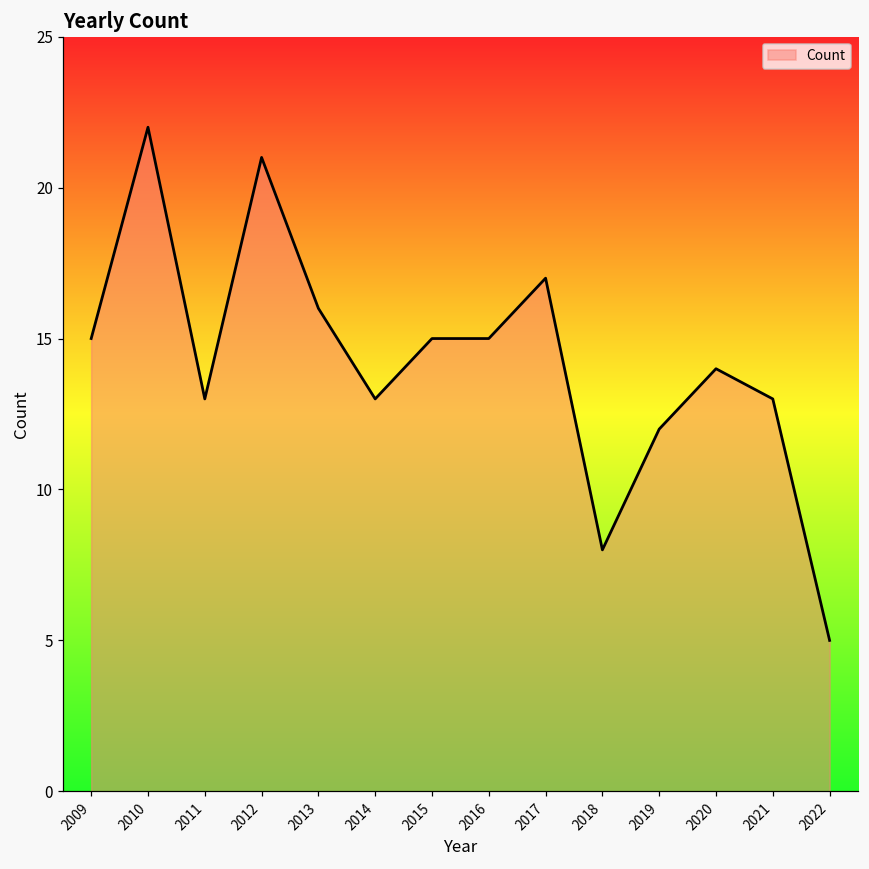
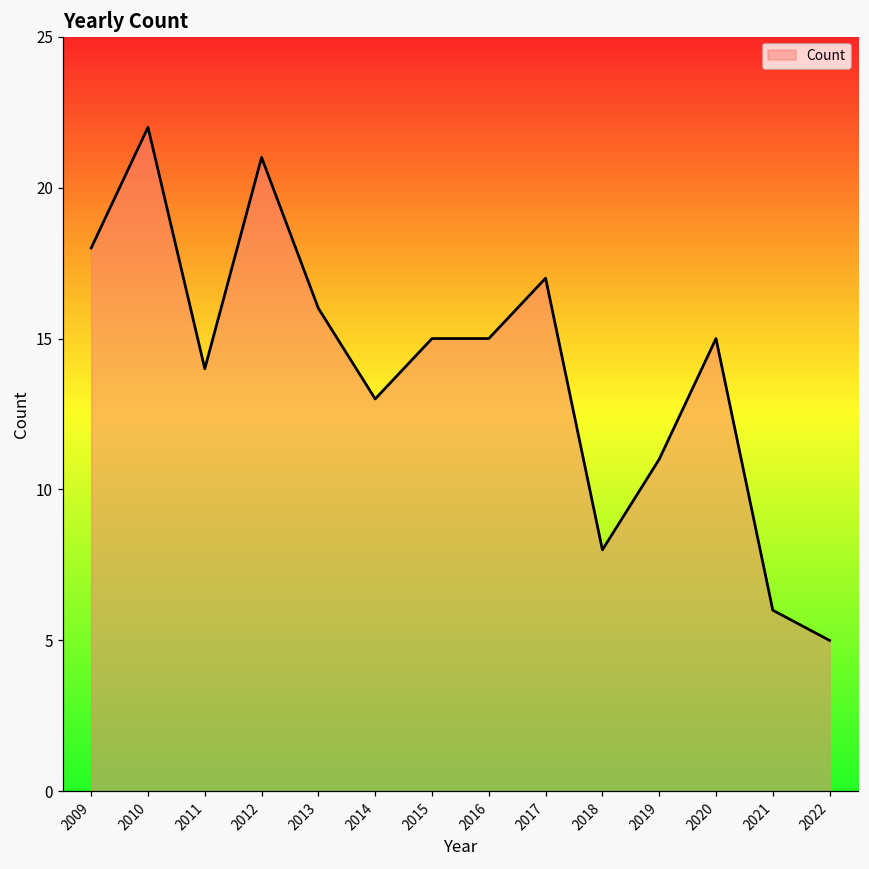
2009: 15 -> 18
2011: 13 -> 14
2019: 12 -> 11
2020: 14 -> 15
2021: 13 -> 6
